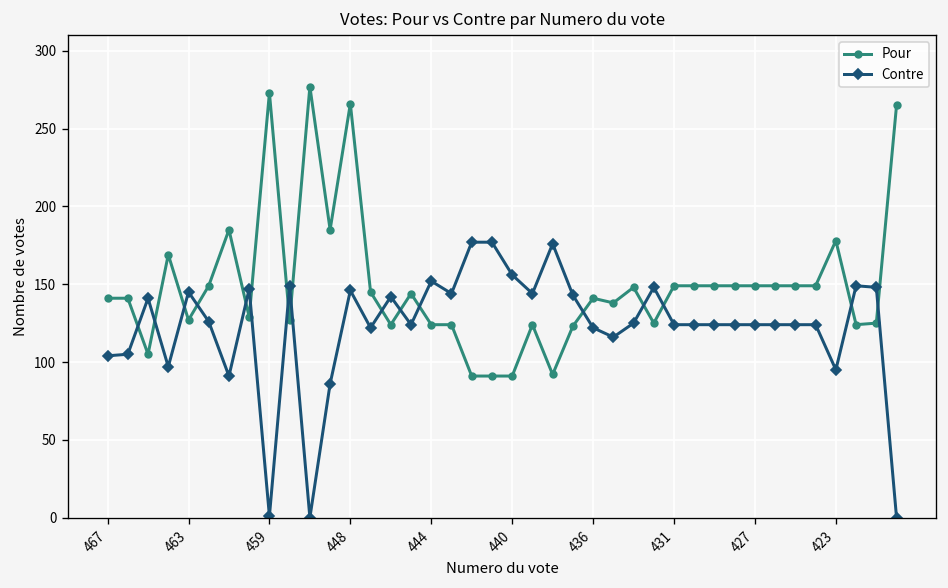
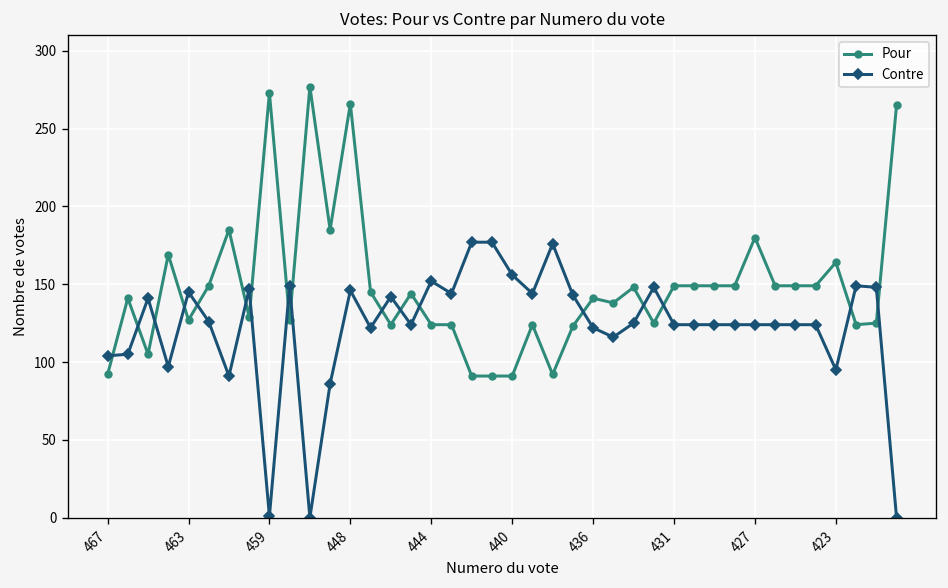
Pour, 467: 141 -> 92
Pour, 427: 149 -> 180
Pour, 423: 178 -> 164
